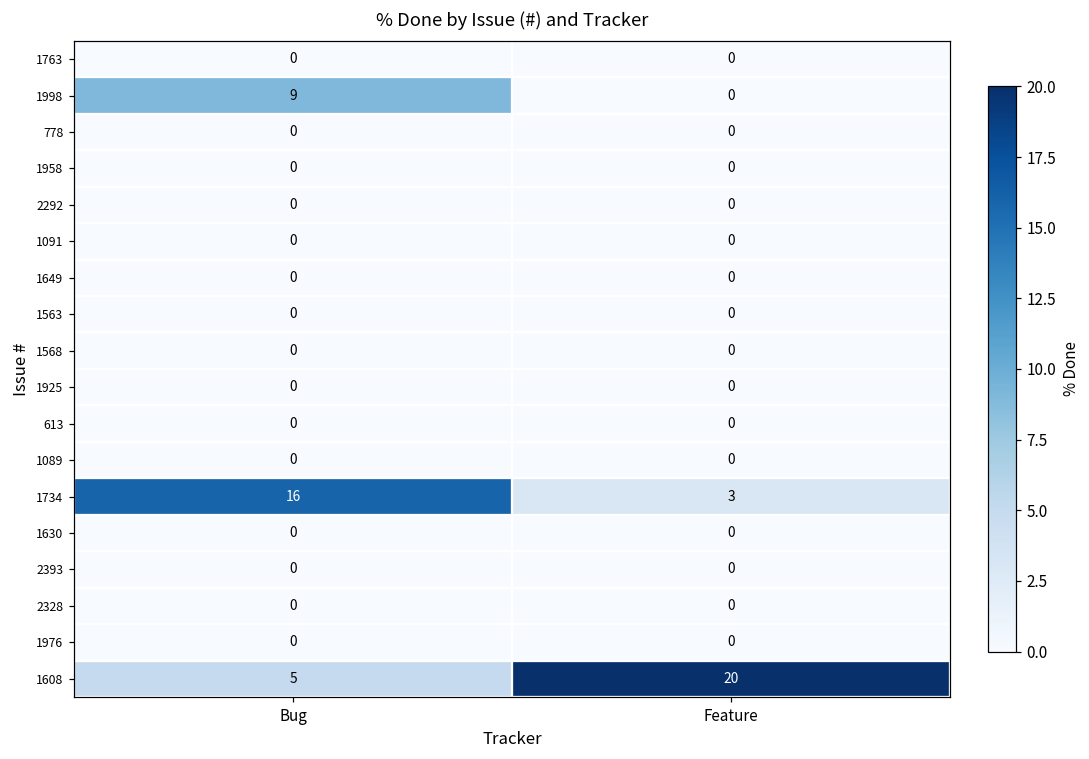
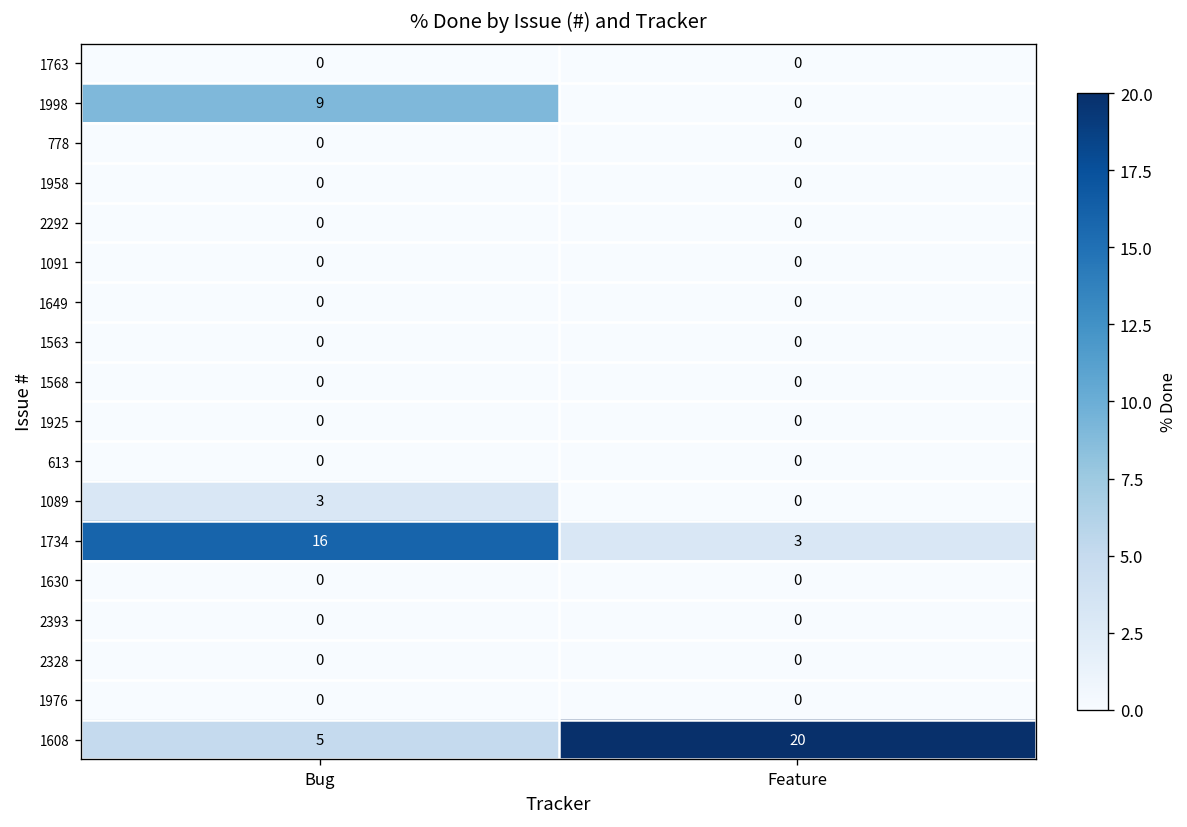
1089, Bug: 0 -> 3
